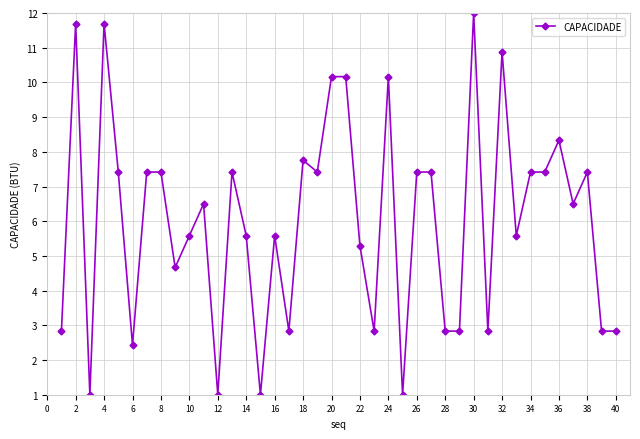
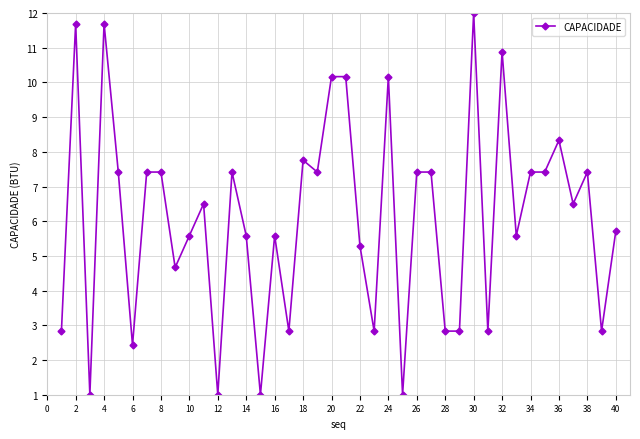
40: 2.8 -> 5.7
